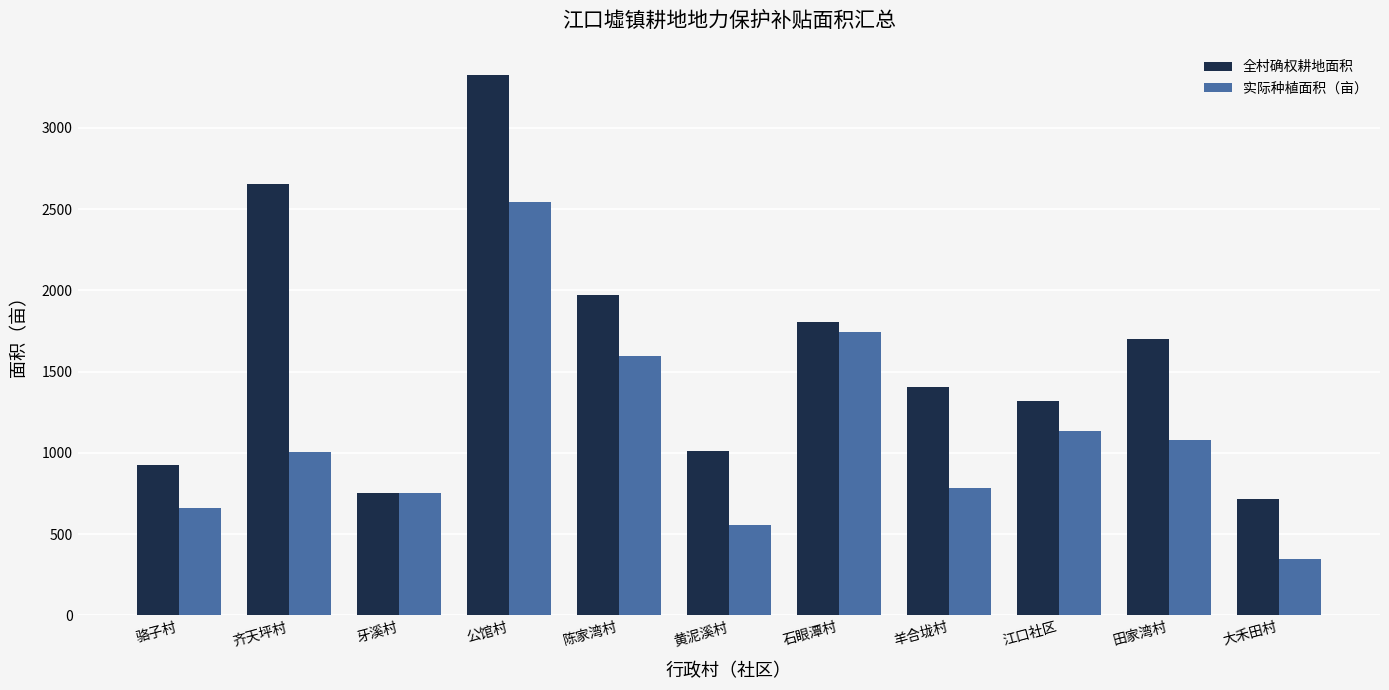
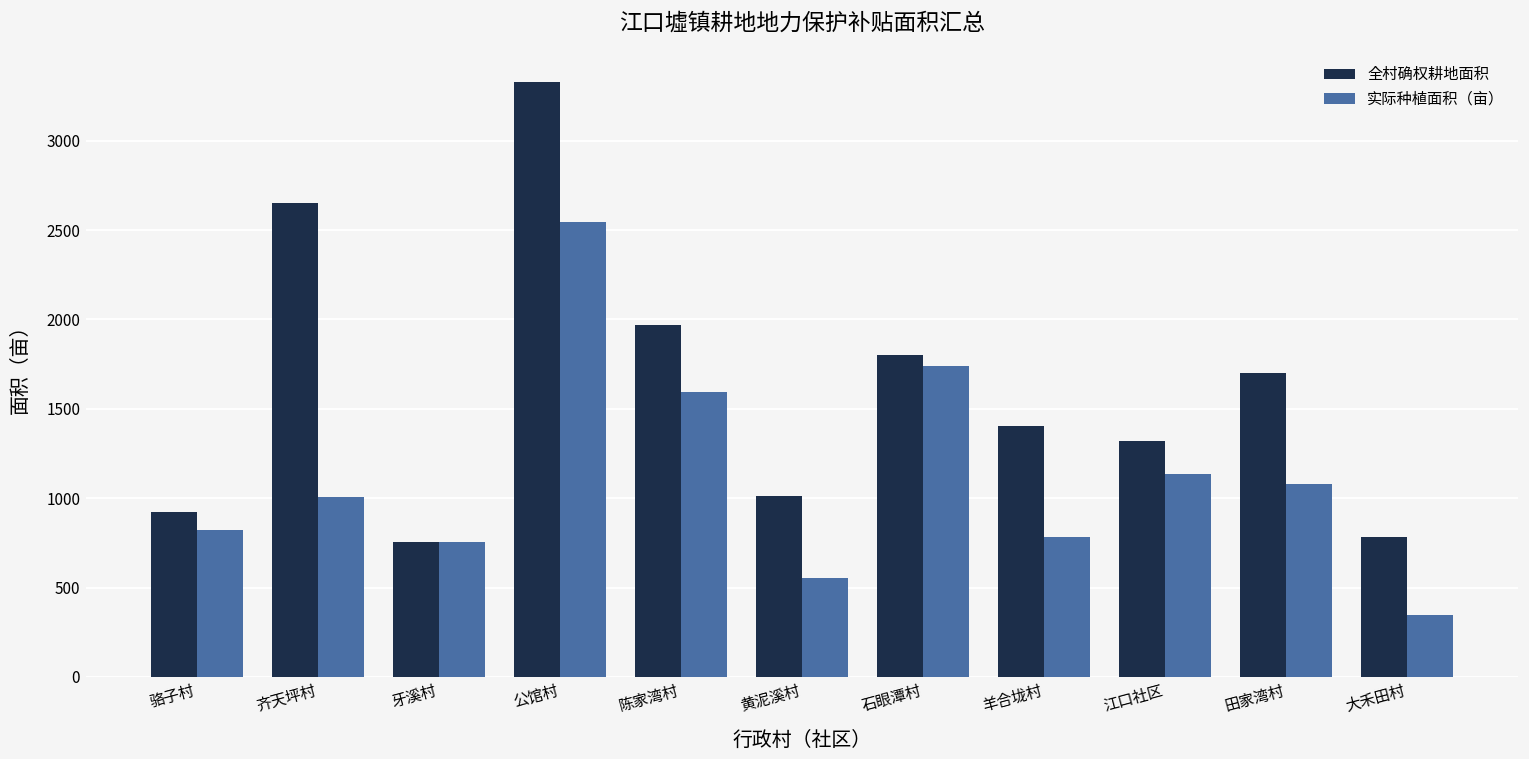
实际种植面积（亩）, 骆子村: 660 -> 820
全村确权耕地面积, 大禾田村: 710 -> 790
